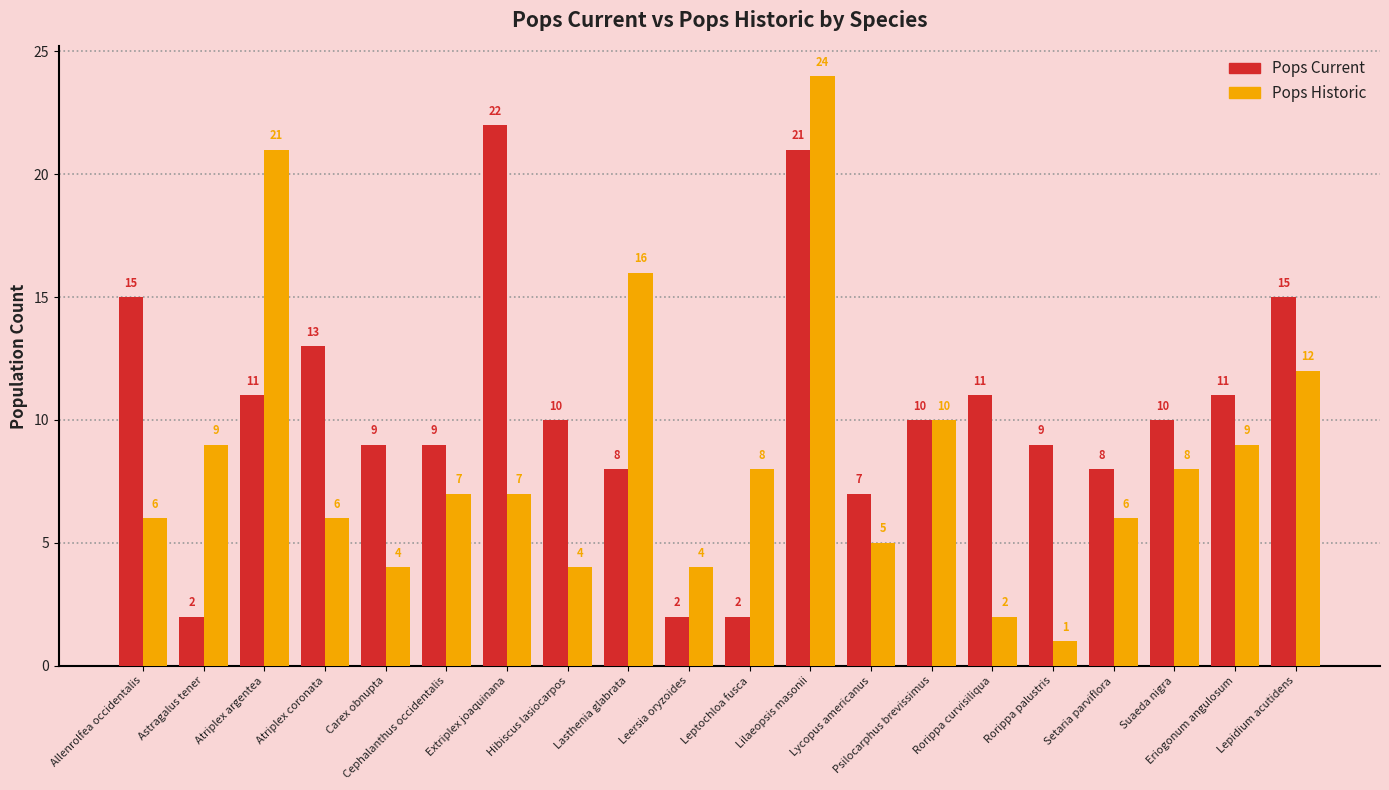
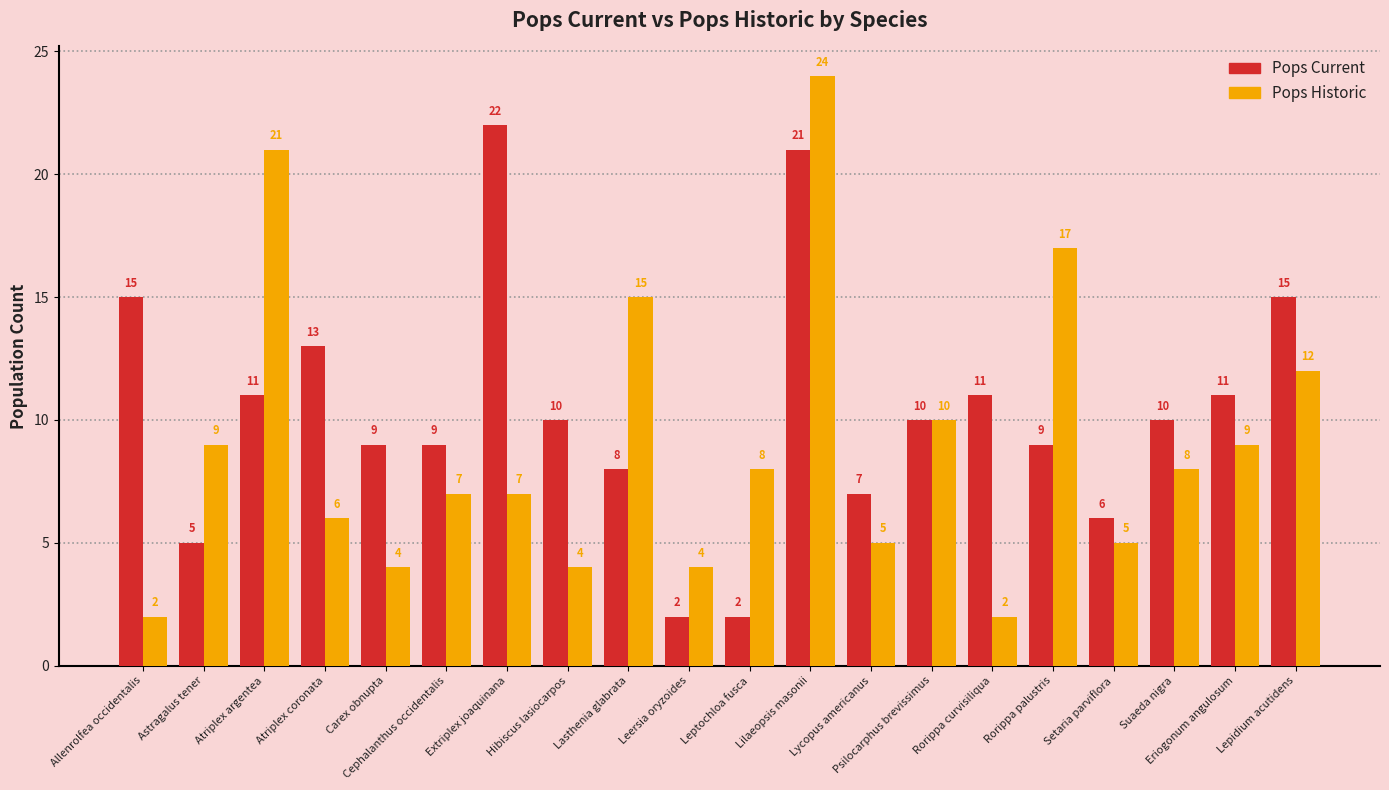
Pops Historic, Allenrolfea occidentalis: 6 -> 2
Pops Current, Astragalus tener: 2 -> 5
Pops Historic, Lasthenia glabrata: 16 -> 15
Pops Historic, Rorippa palustris: 1 -> 17
Pops Current, Setaria parviflora: 8 -> 6
Pops Historic, Setaria parviflora: 6 -> 5
